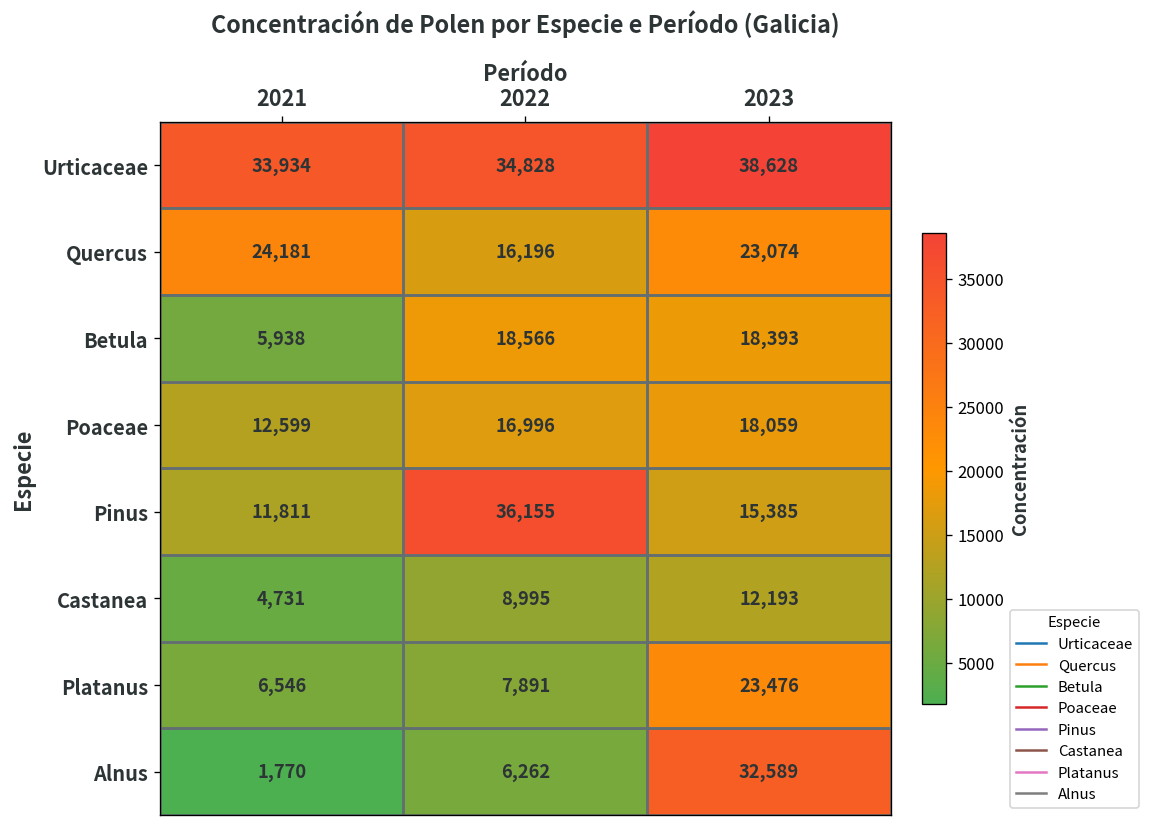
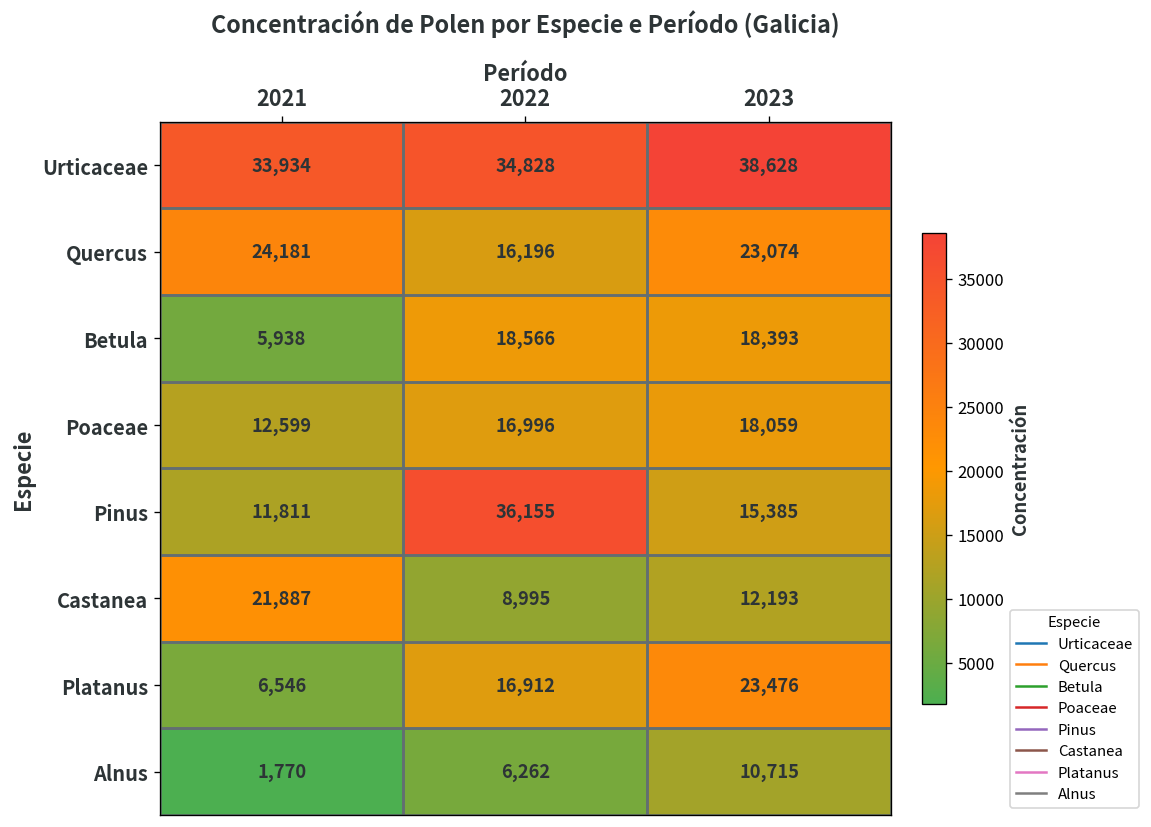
Castanea, 2021: 4,731 -> 21,887
Platanus, 2022: 7,891 -> 16,912
Alnus, 2023: 32,589 -> 10,715
